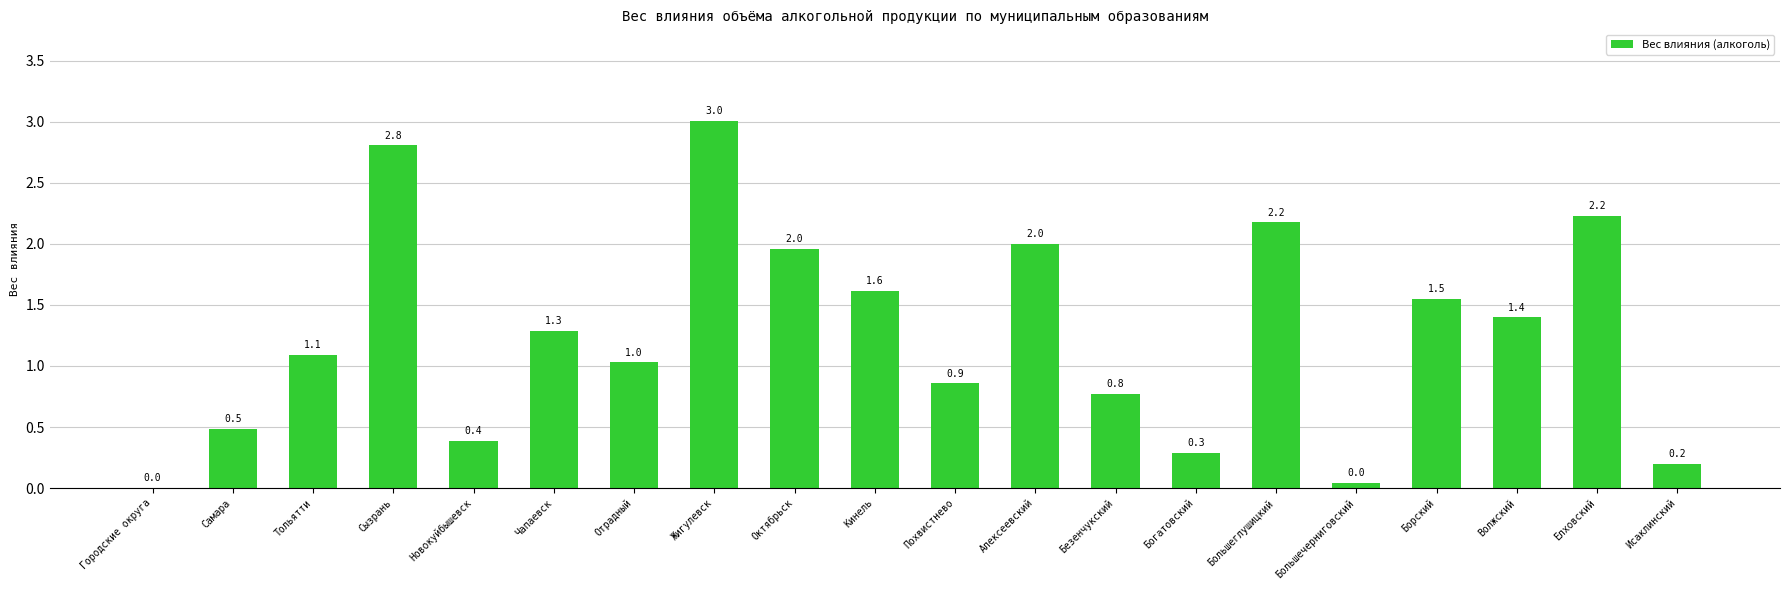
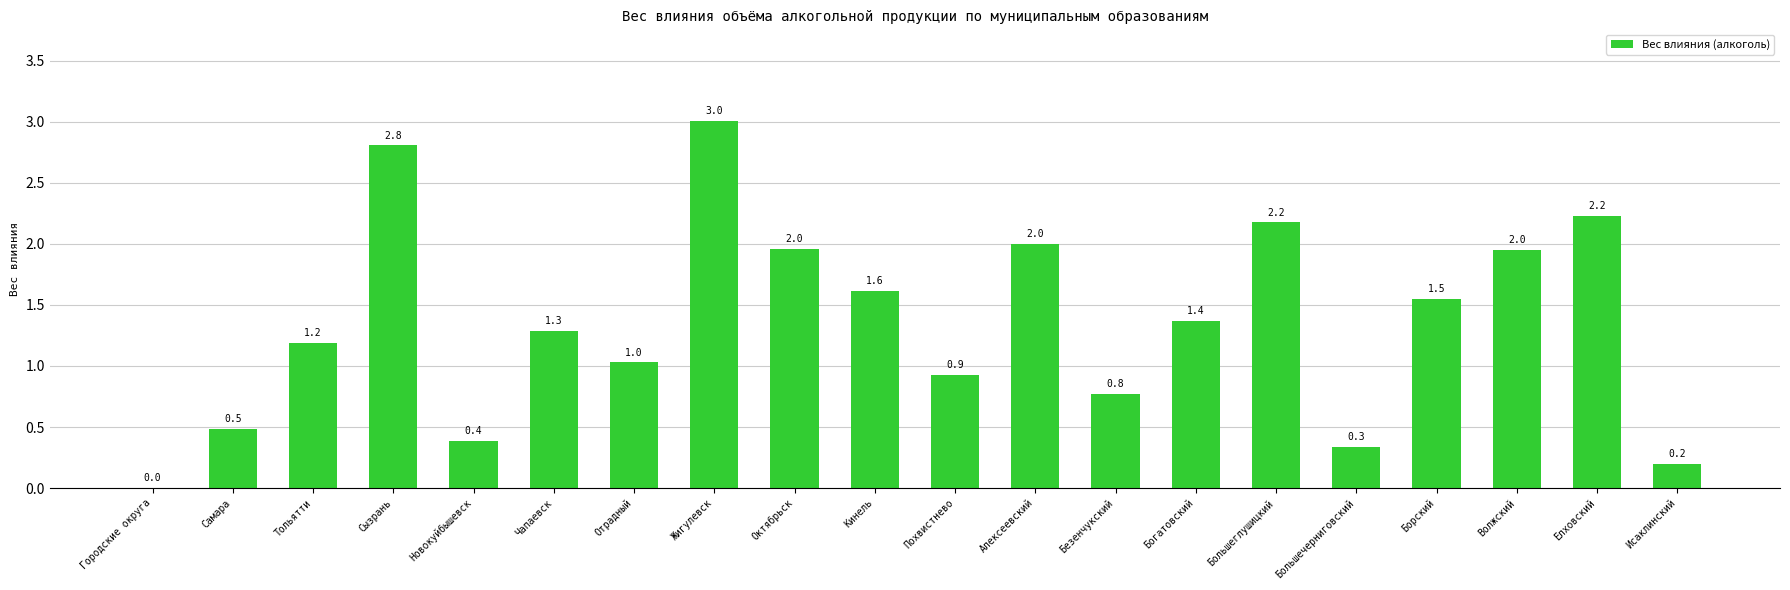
Тольятти: 1.1 -> 1.2
Похвистнево: 0.86 -> 0.93
Богатовский: 0.3 -> 1.4
Большечерниговский: 0.0 -> 0.3
Волжский: 1.4 -> 2.0
